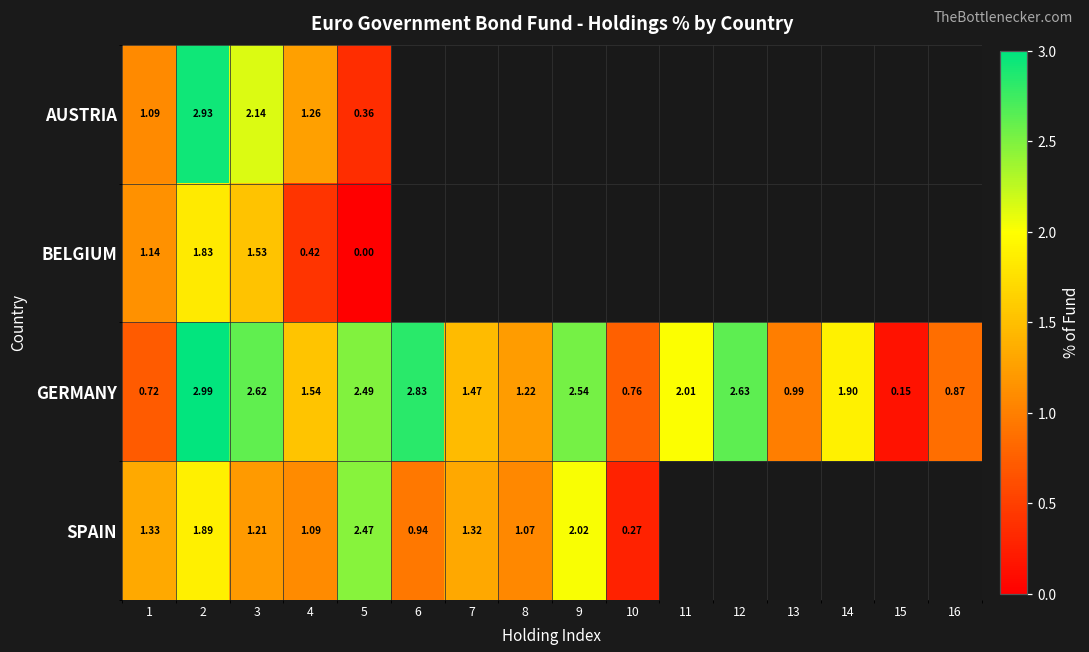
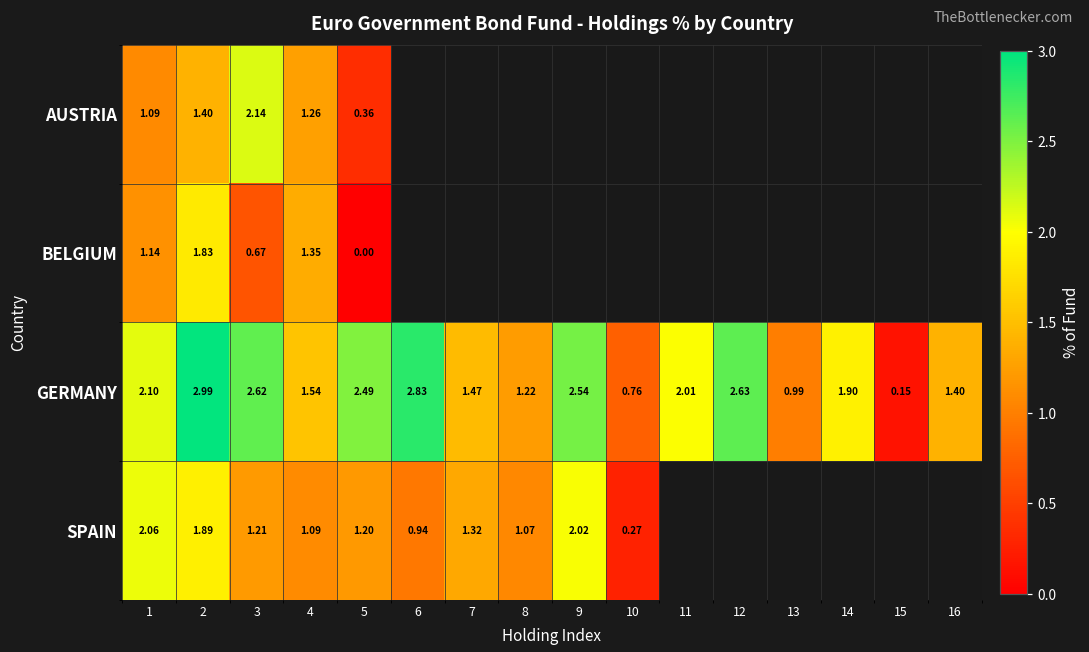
AUSTRIA, 2: 2.93 -> 1.40
BELGIUM, 3: 1.53 -> 0.67
BELGIUM, 4: 0.42 -> 1.35
GERMANY, 1: 0.72 -> 2.10
GERMANY, 16: 0.87 -> 1.40
SPAIN, 1: 1.33 -> 2.06
SPAIN, 5: 2.47 -> 1.20
